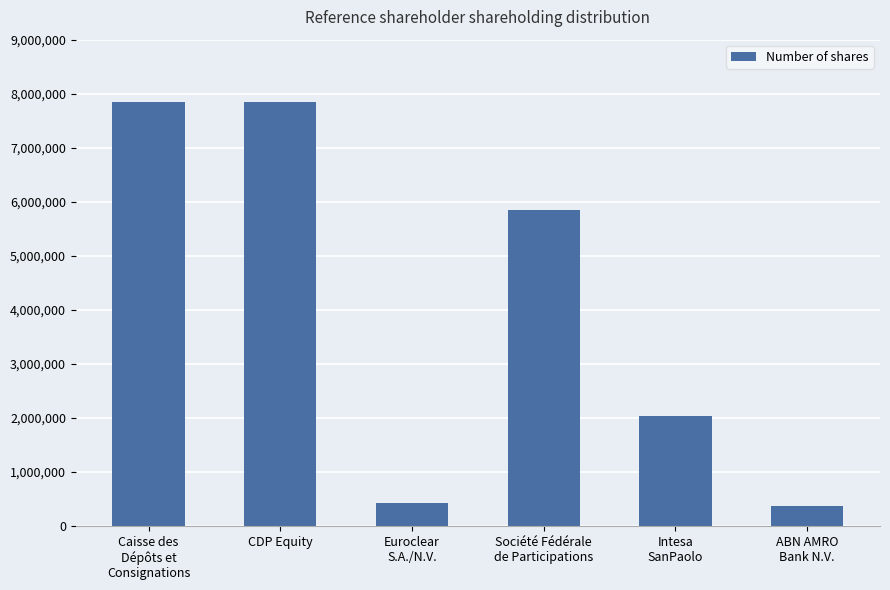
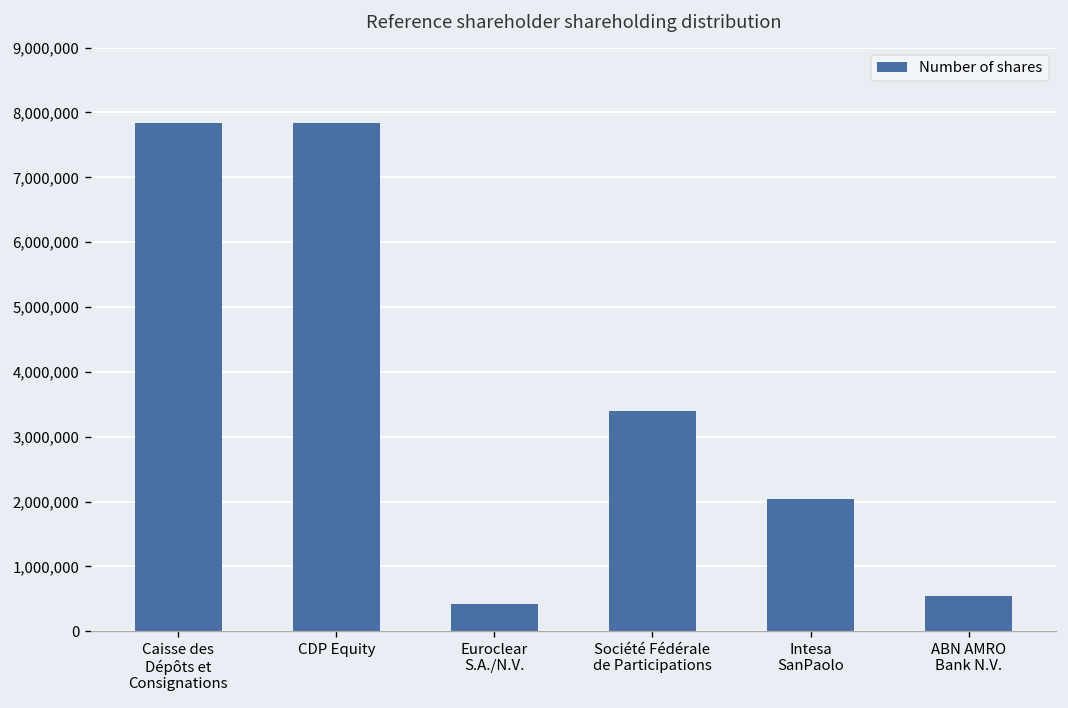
Société Fédérale de Participations: 5,800,000 -> 3,400,000
ABN AMRO Bank N.V.: 400,000 -> 500,000
